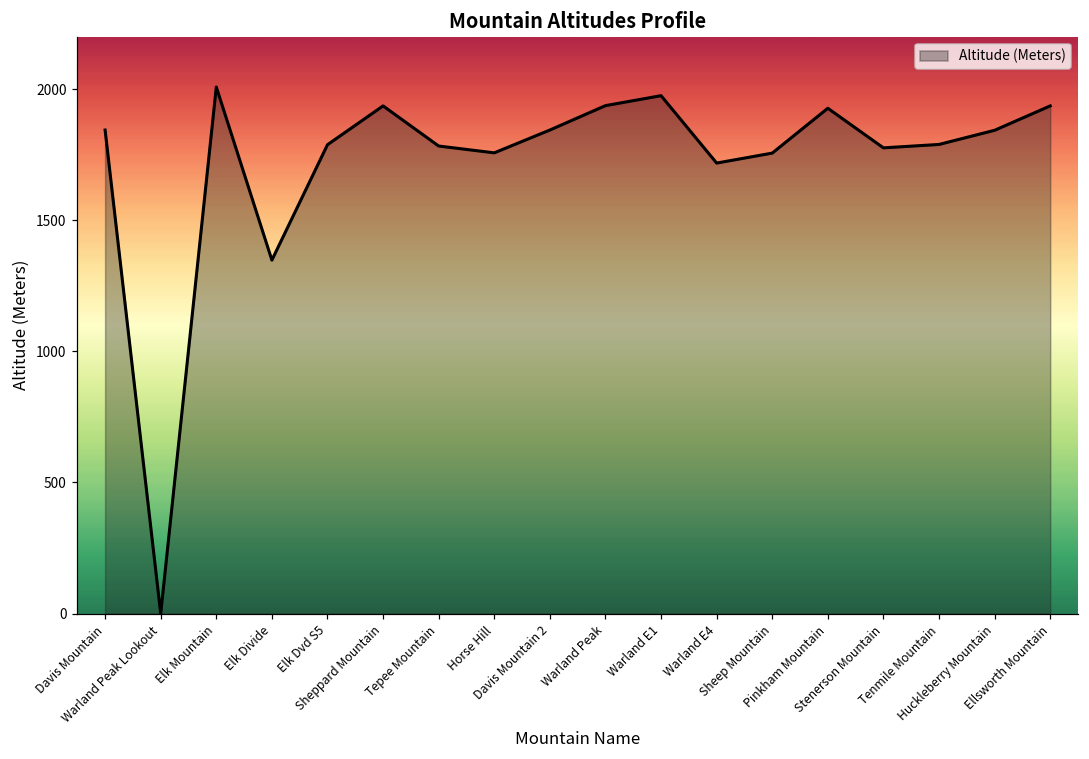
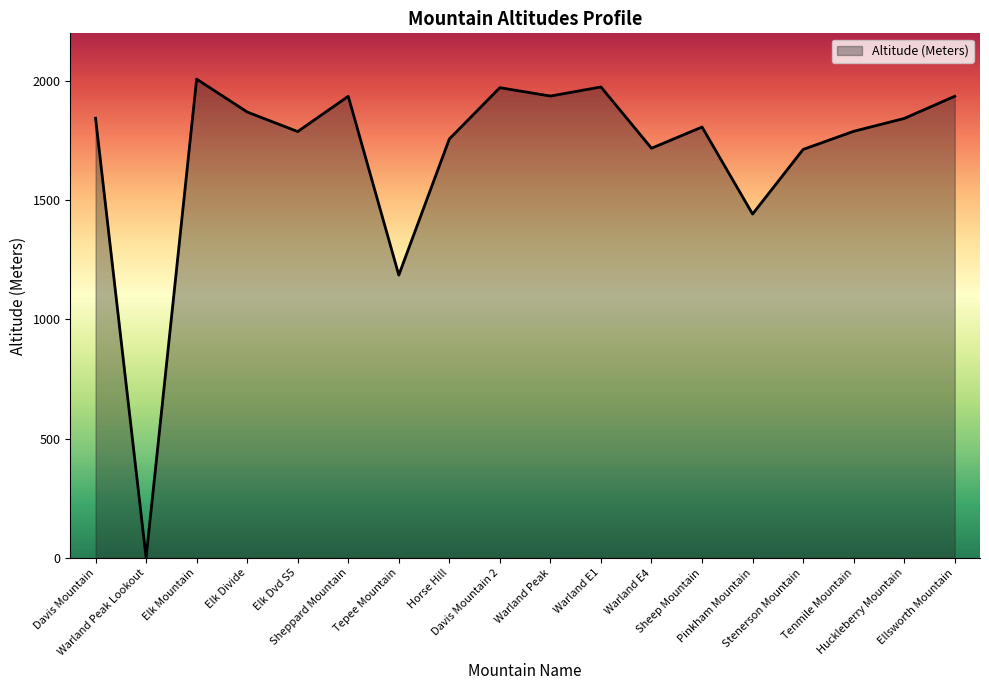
Elk Divide: 1350 -> 1870
Tepee Mountain: 1780 -> 1190
Davis Mountain 2: 1840 -> 1970
Sheep Mountain: 1760 -> 1810
Pinkham Mountain: 1930 -> 1440
Stenerson Mountain: 1780 -> 1710
